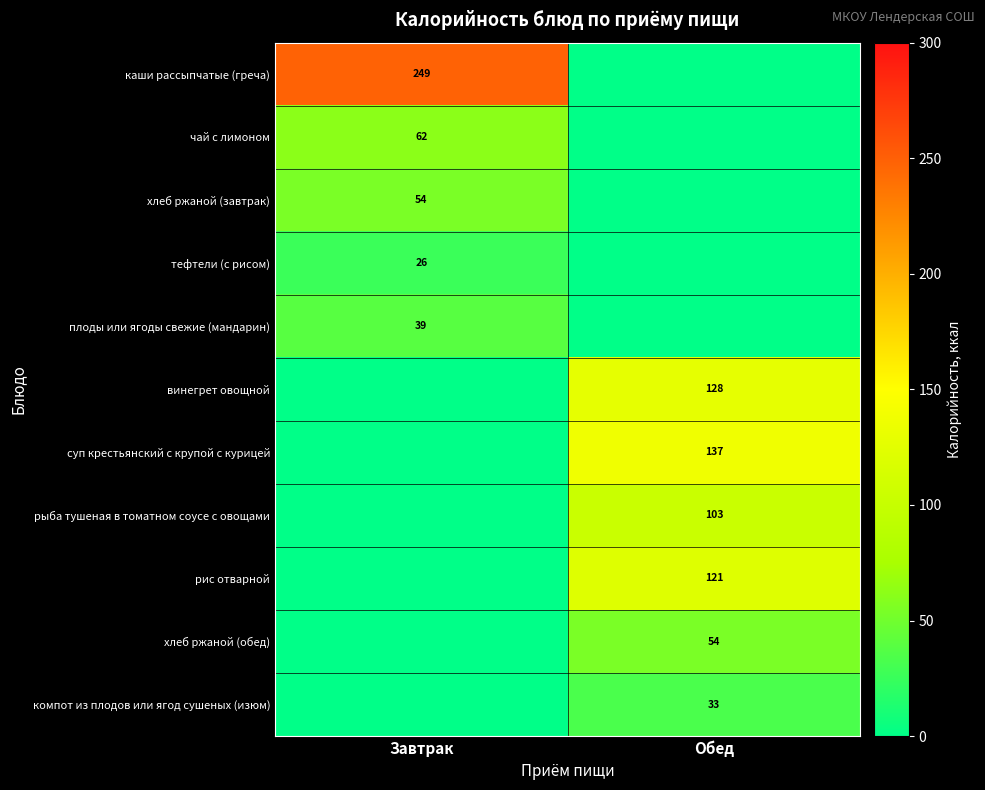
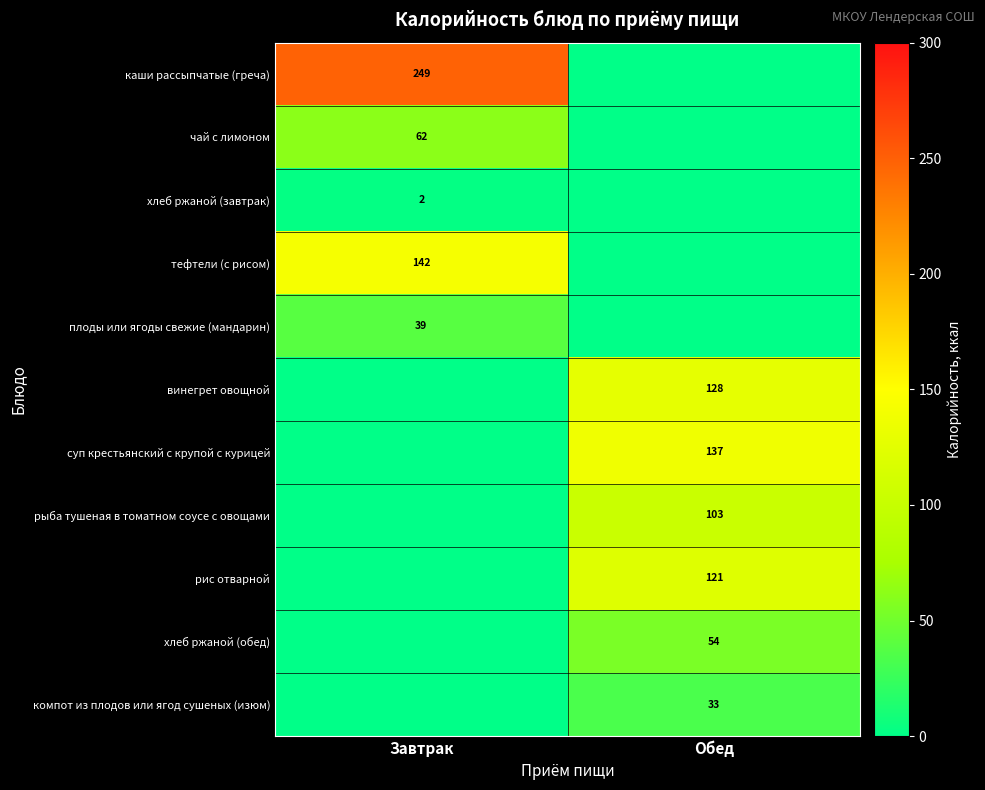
хлеб ржаной (завтрак), Завтрак: 54 -> 2
тефтели (с рисом), Завтрак: 26 -> 142
